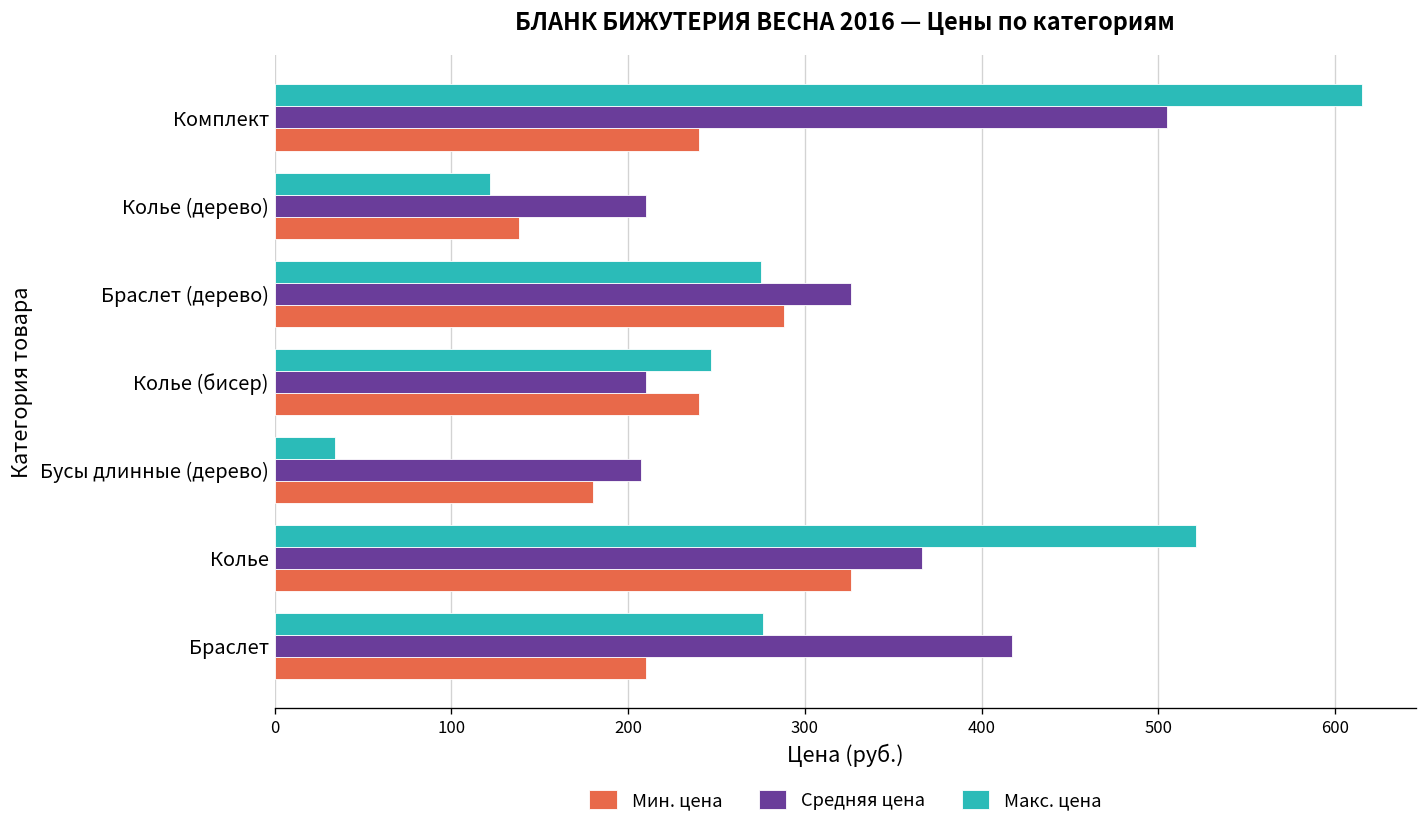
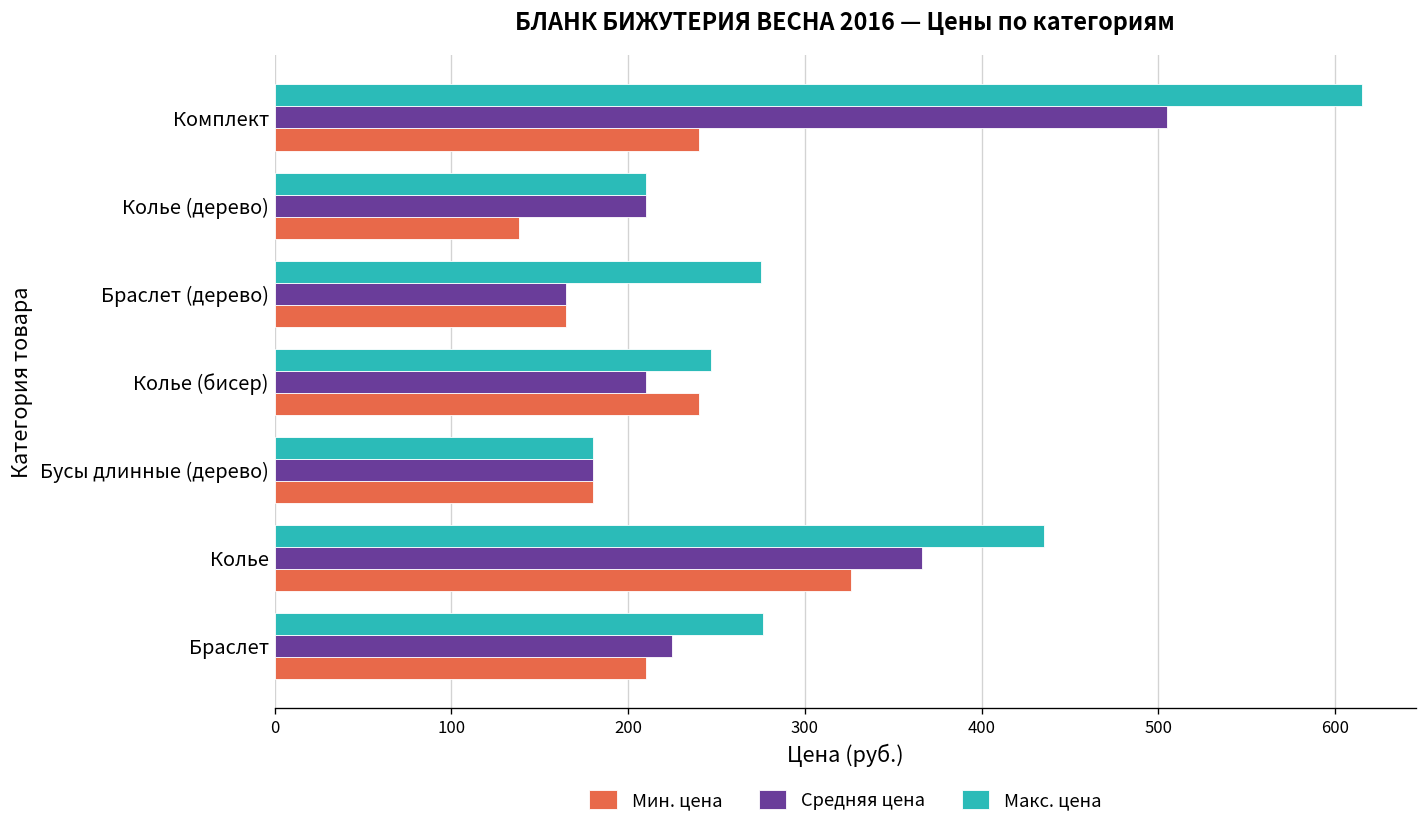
Макс. цена, Колье (дерево): 122 -> 210
Средняя цена, Браслет (дерево): 326 -> 165
Мин. цена, Браслет (дерево): 288 -> 165
Макс. цена, Бусы длинные (дерево): 34 -> 180
Средняя цена, Бусы длинные (дерево): 207 -> 180
Макс. цена, Колье: 521 -> 435
Средняя цена, Браслет: 417 -> 225
